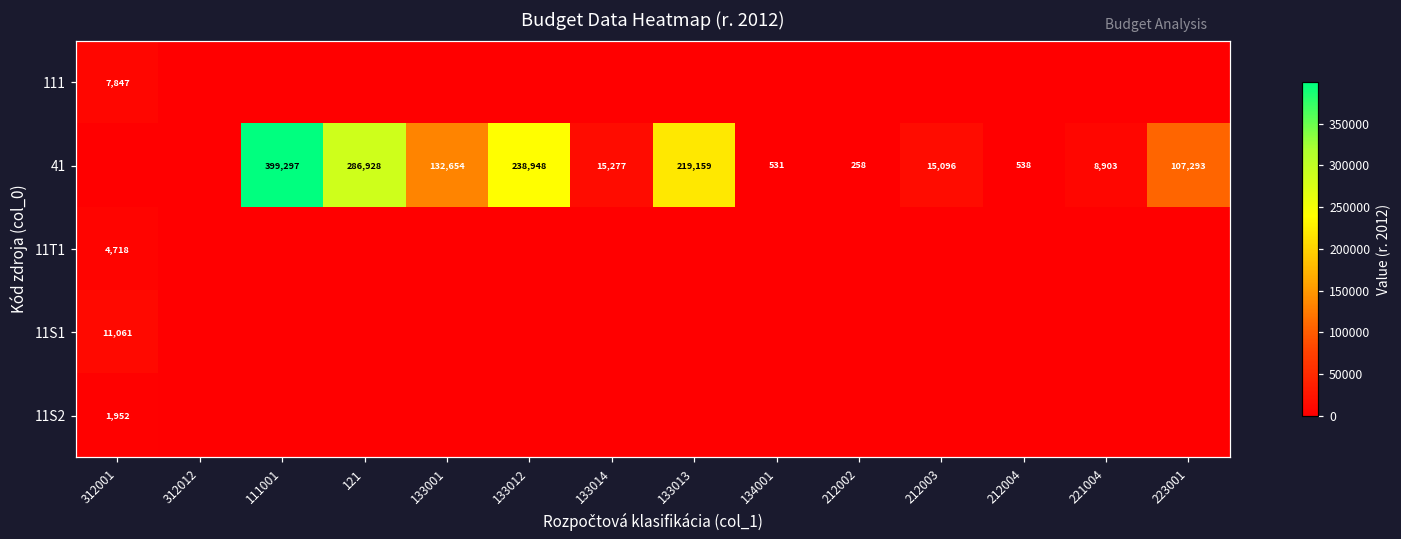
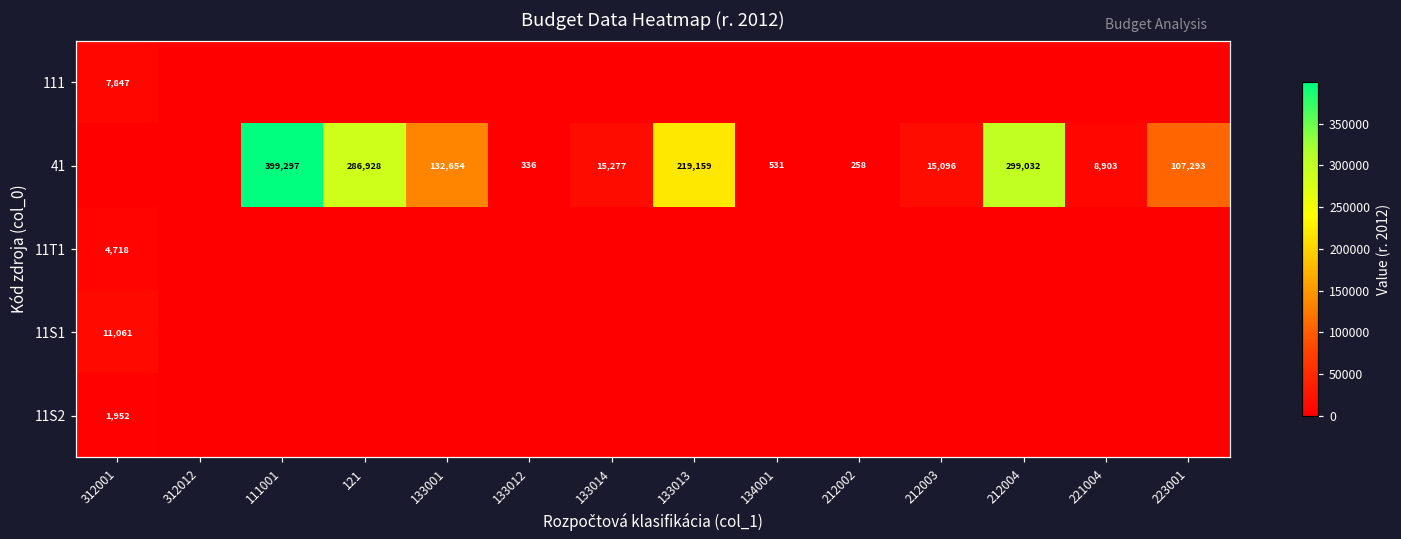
41, 133012: 238,948 -> 336
41, 212004: 538 -> 299,032
